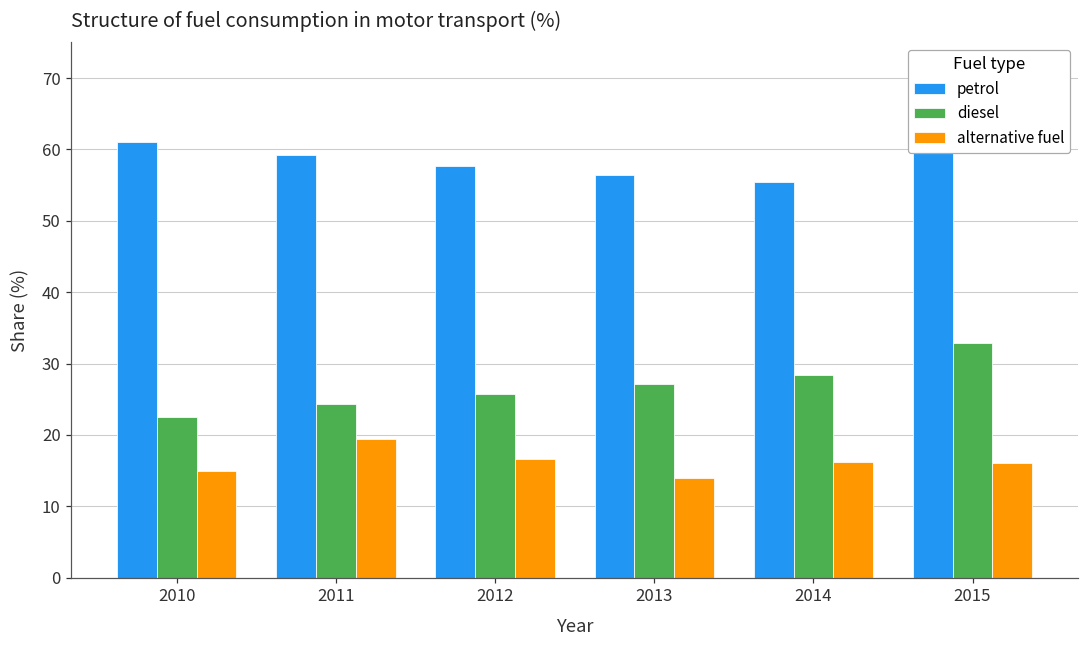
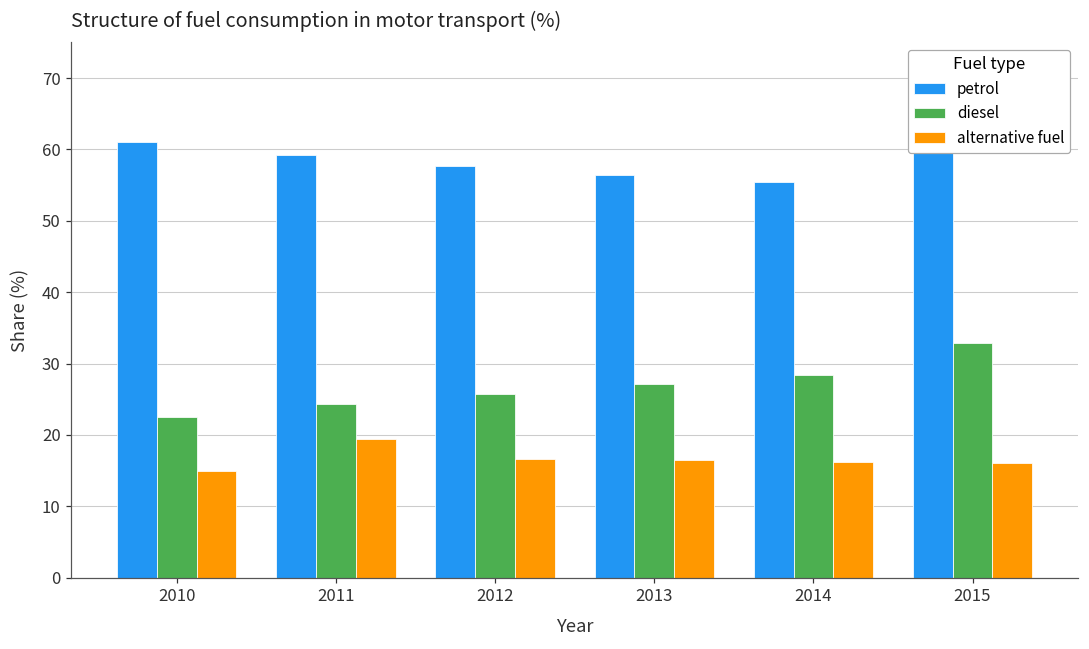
alternative fuel, 2013: 14 -> 17
